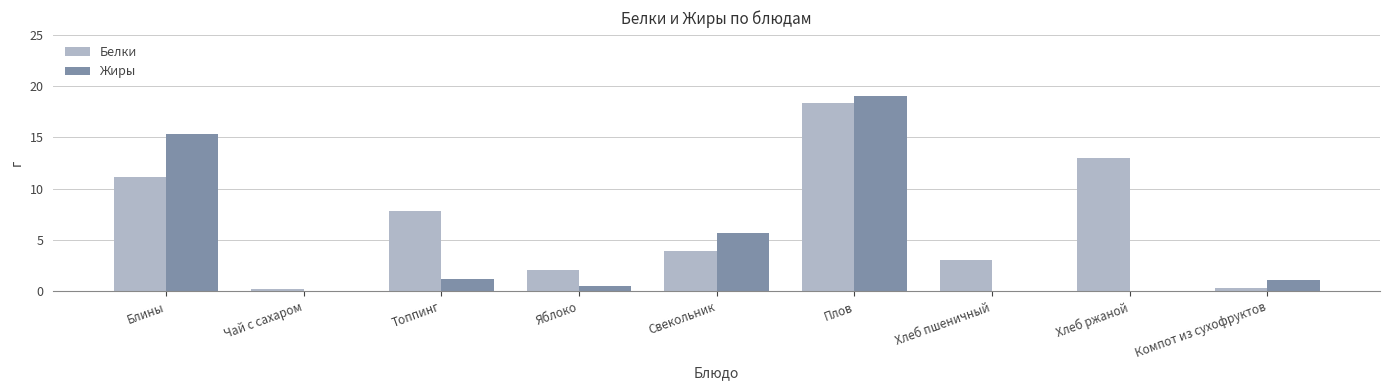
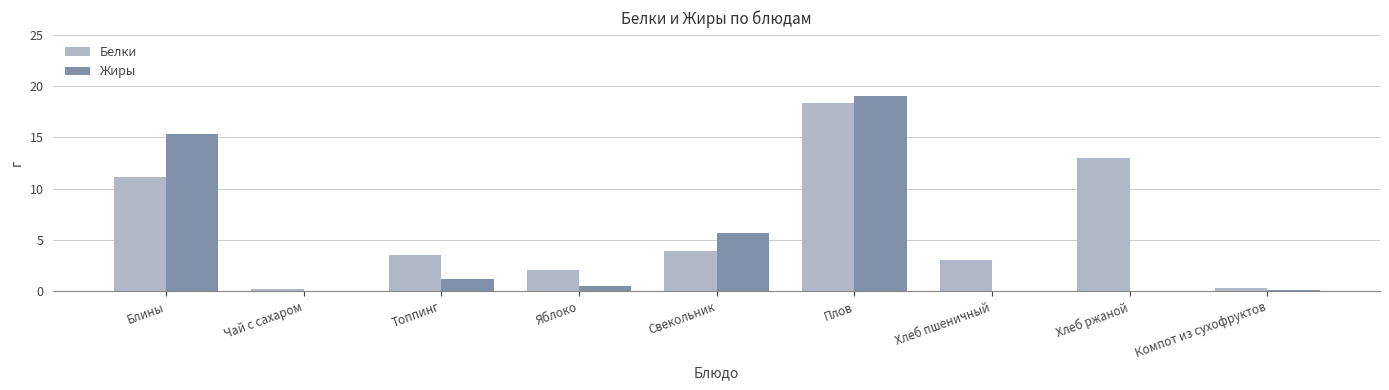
Белки, Топпинг: 7.8 -> 3.5
Жиры, Компот из сухофруктов: 1.1 -> 0.1
